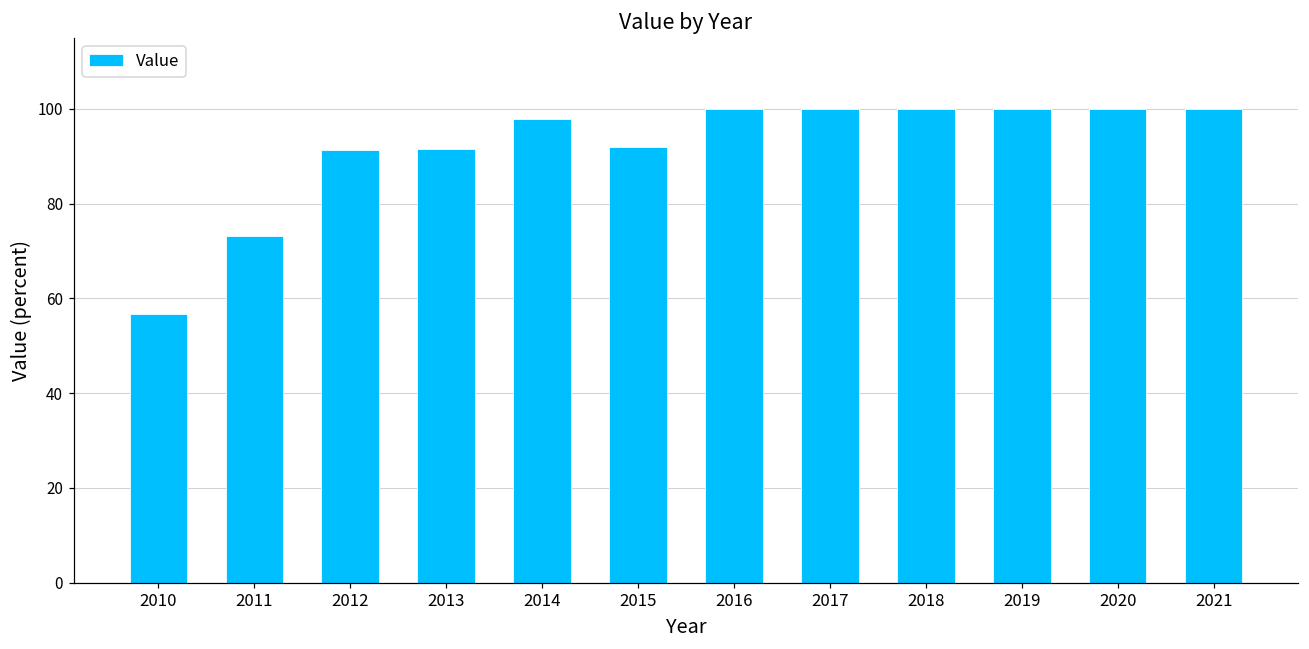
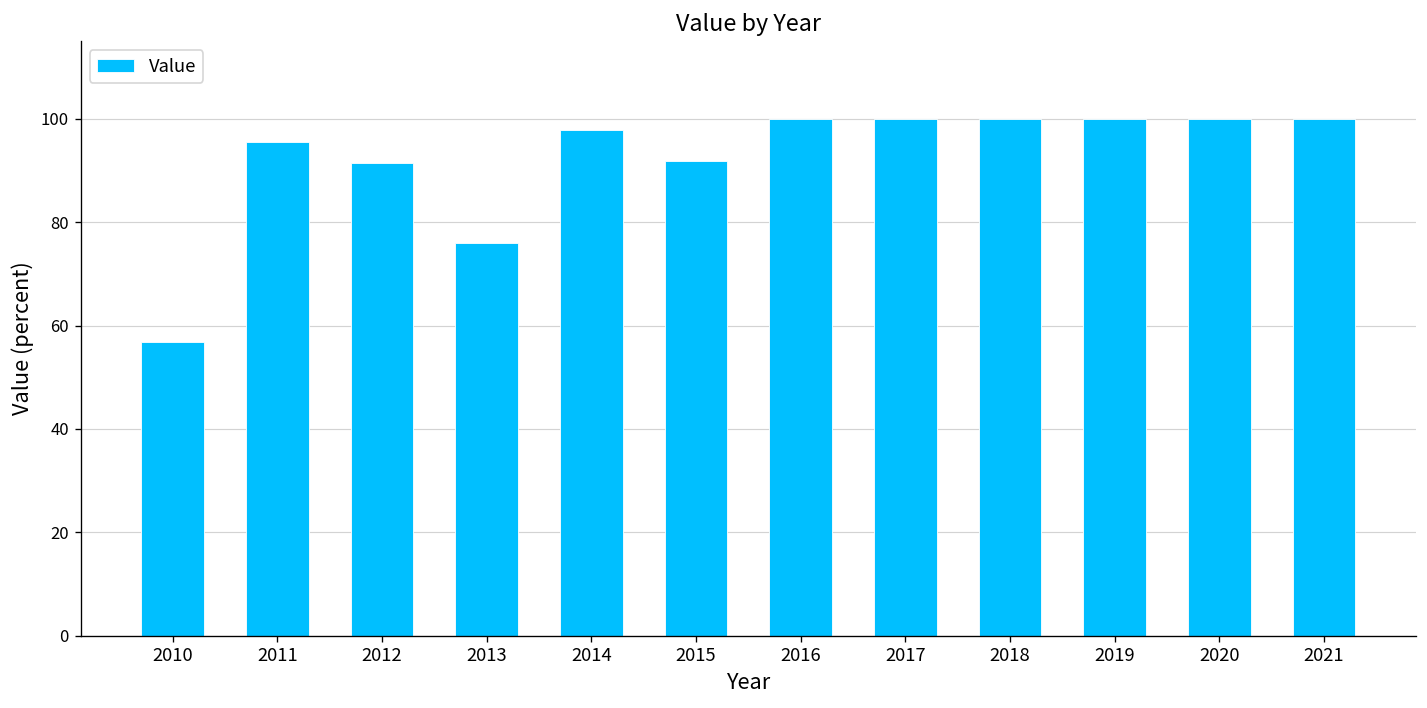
2011: 73 -> 96
2013: 92 -> 76
